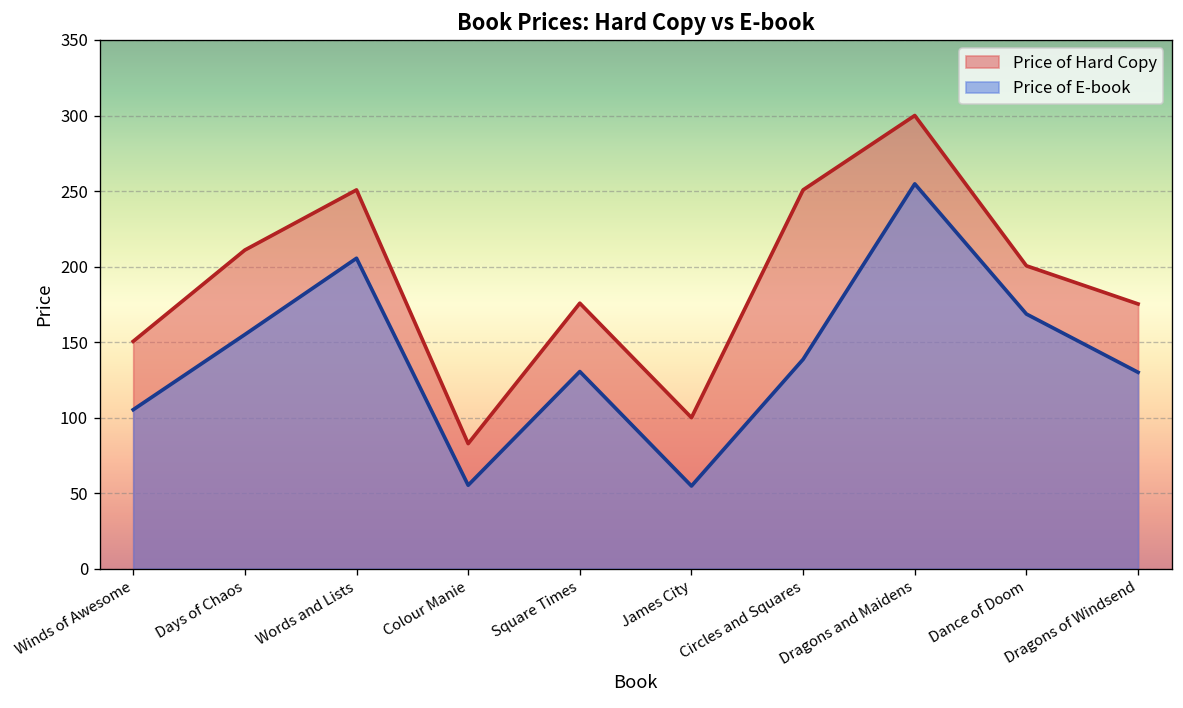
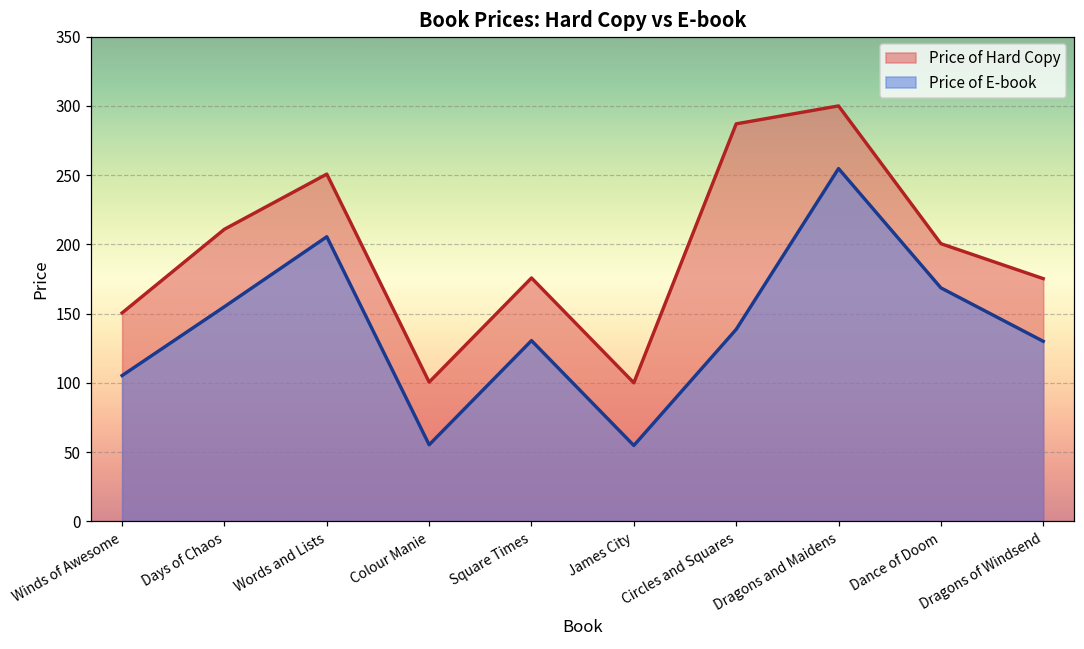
Price of Hard Copy, Colour Manie: 83 -> 101
Price of Hard Copy, Circles and Squares: 251 -> 287
